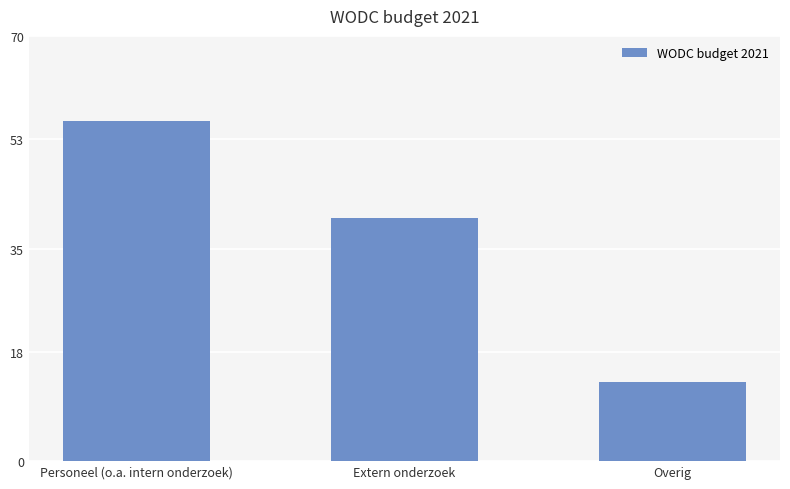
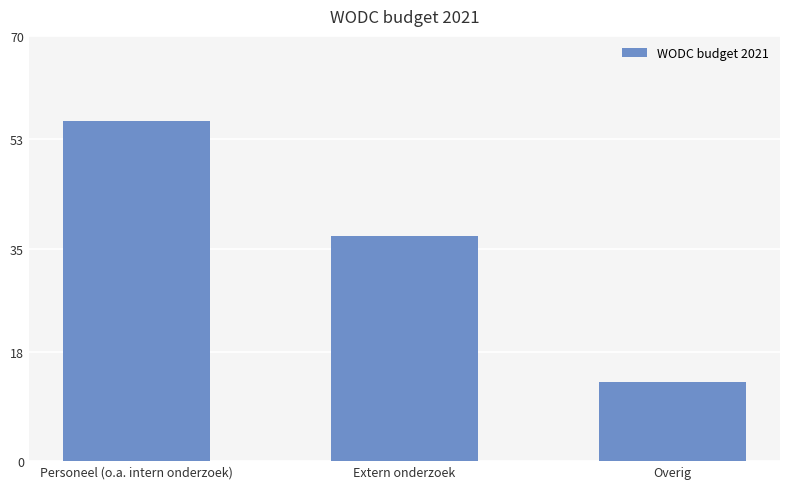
Extern onderzoek: 40 -> 37
